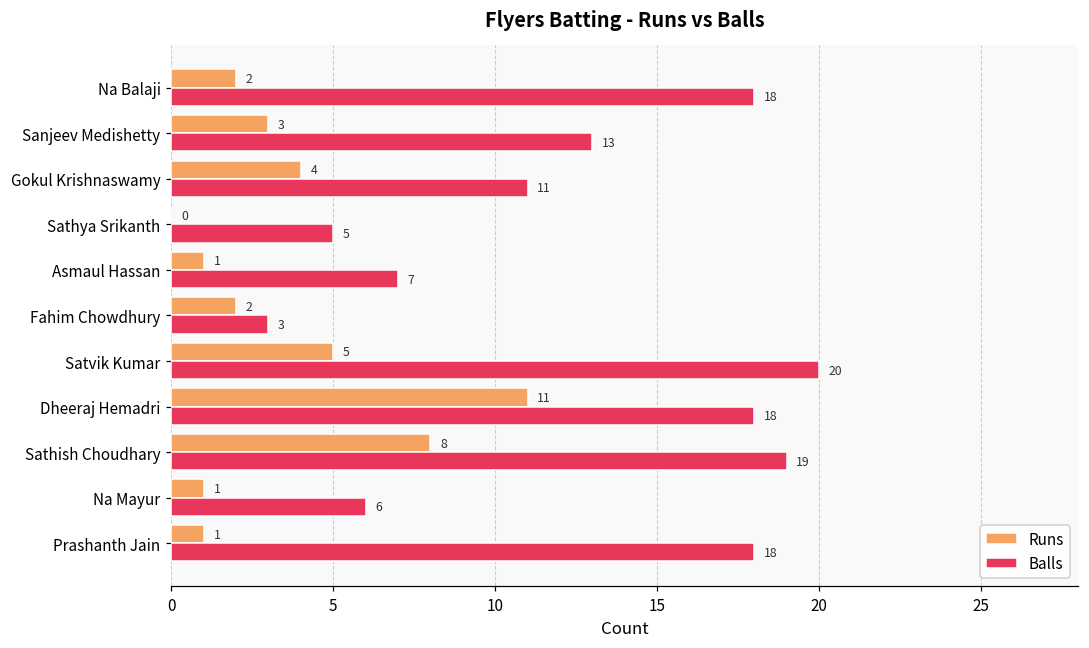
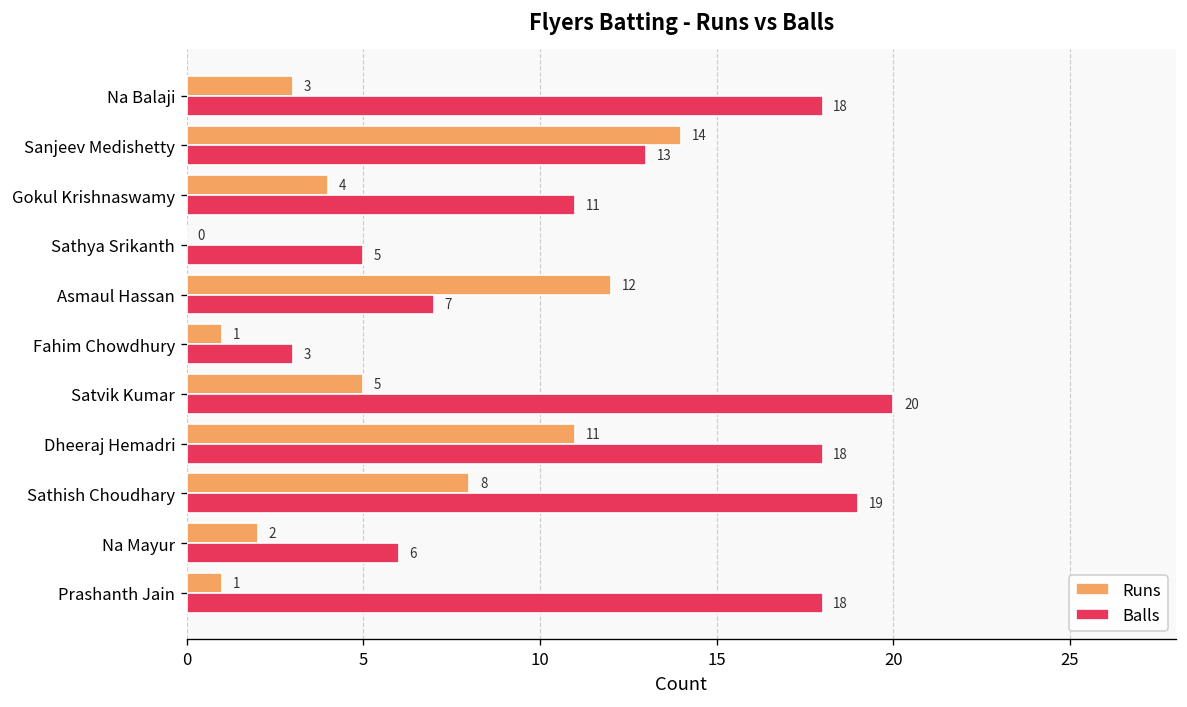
Runs, Na Balaji: 2 -> 3
Runs, Sanjeev Medishetty: 3 -> 14
Runs, Asmaul Hassan: 1 -> 12
Runs, Fahim Chowdhury: 2 -> 1
Runs, Na Mayur: 1 -> 2
